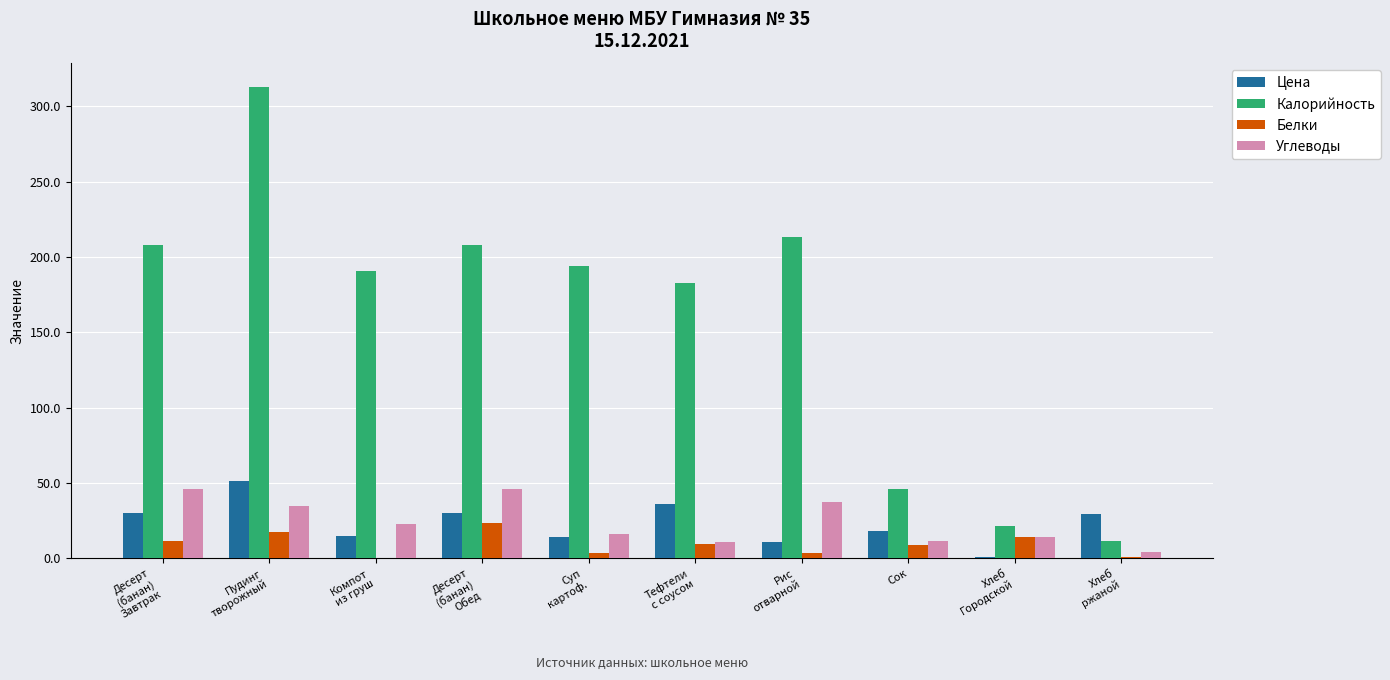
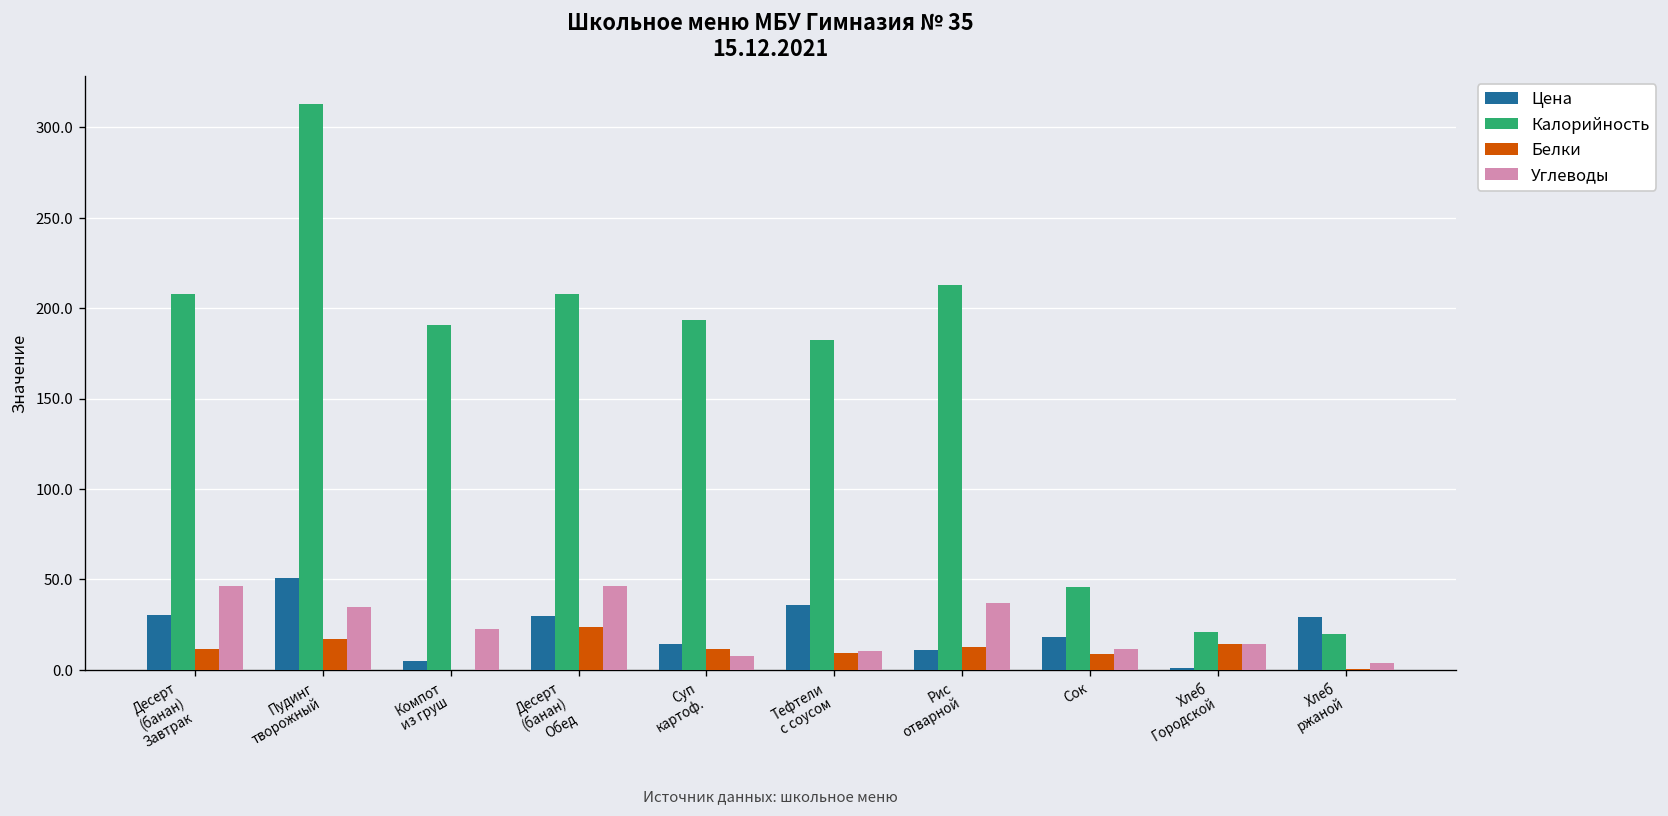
Цена, Компот из груш: 15 -> 5
Белки, Суп картоф.: 3 -> 11
Углеводы, Суп картоф.: 16 -> 7
Белки, Рис отварной: 4 -> 13
Калорийность, Хлеб ржаной: 11 -> 20
